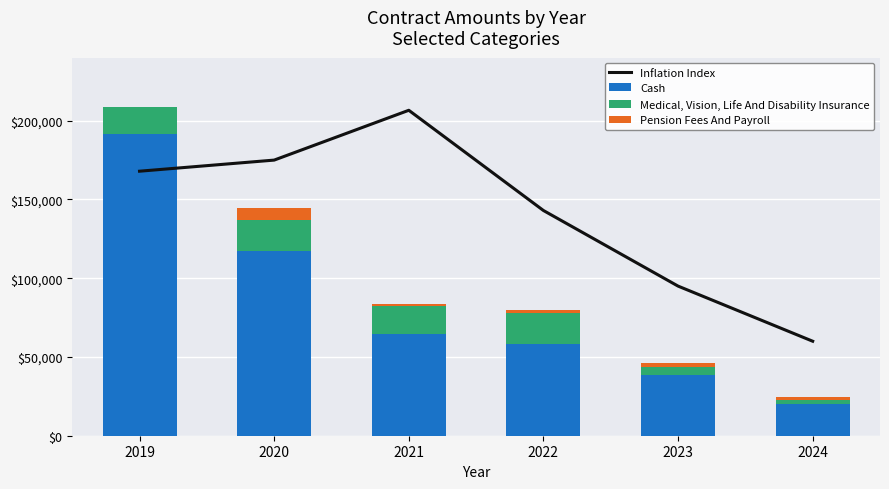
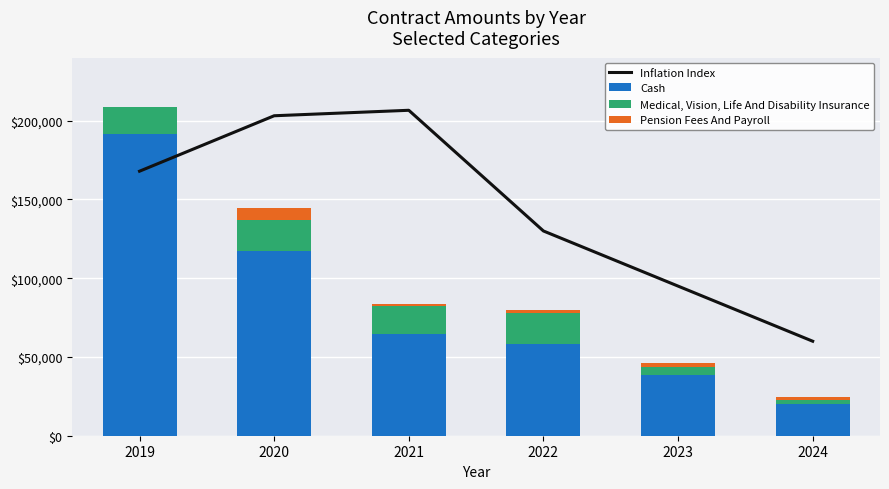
Inflation Index, 2020: $175,000 -> $203,000
Inflation Index, 2022: $143,000 -> $130,000
